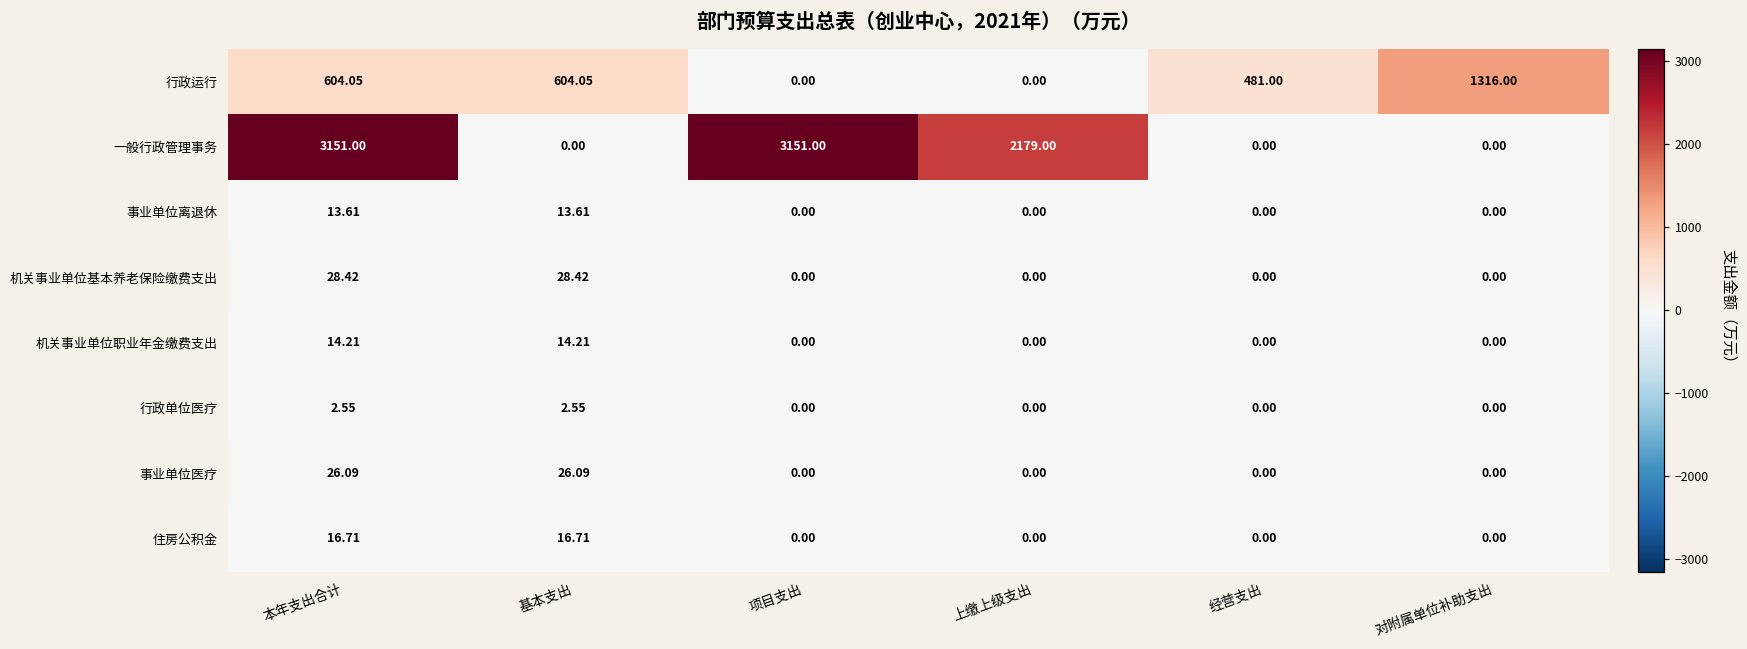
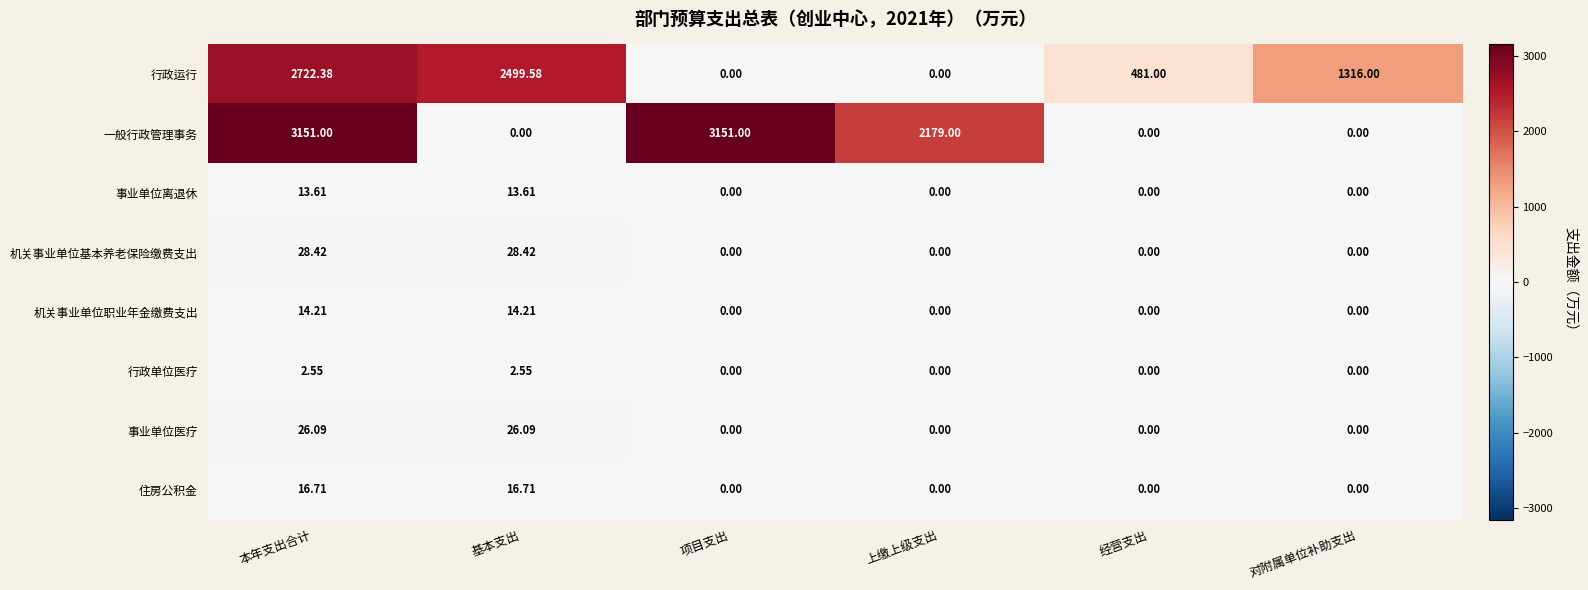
行政运行, 本年支出合计: 604.05 -> 2722.38
行政运行, 基本支出: 604.05 -> 2499.58
